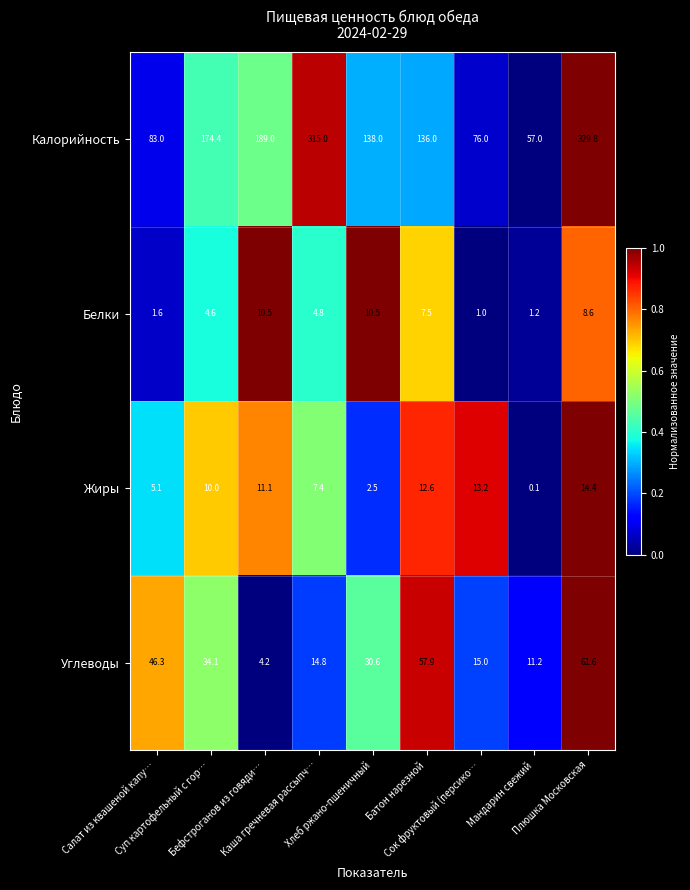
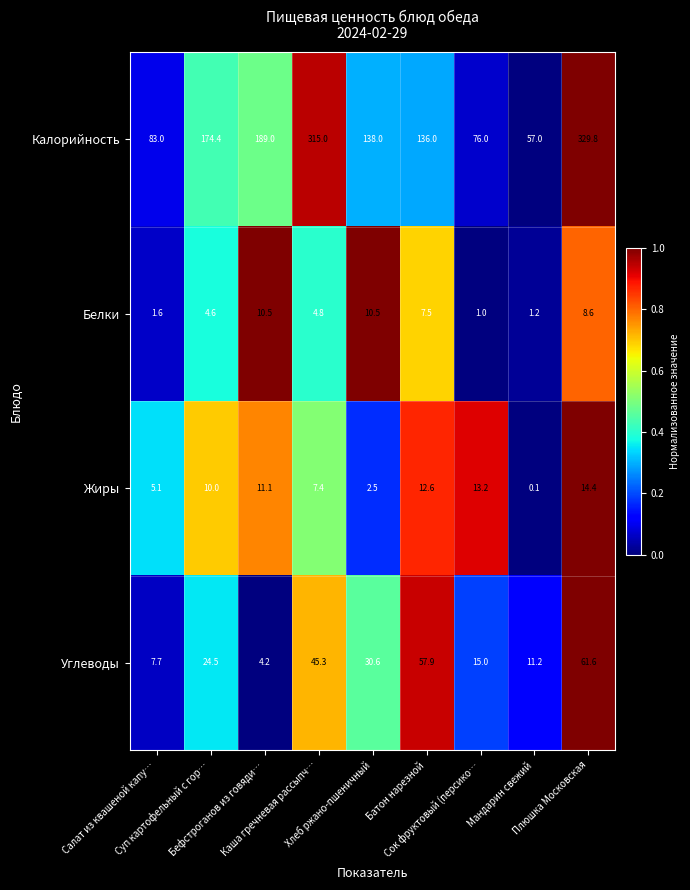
Углеводы, Салат из квашеной капу…: 46.3 -> 7.7
Углеводы, Суп картофельный с гор…: 34.1 -> 24.5
Углеводы, Каша гречневая рассыпч…: 14.8 -> 45.3
